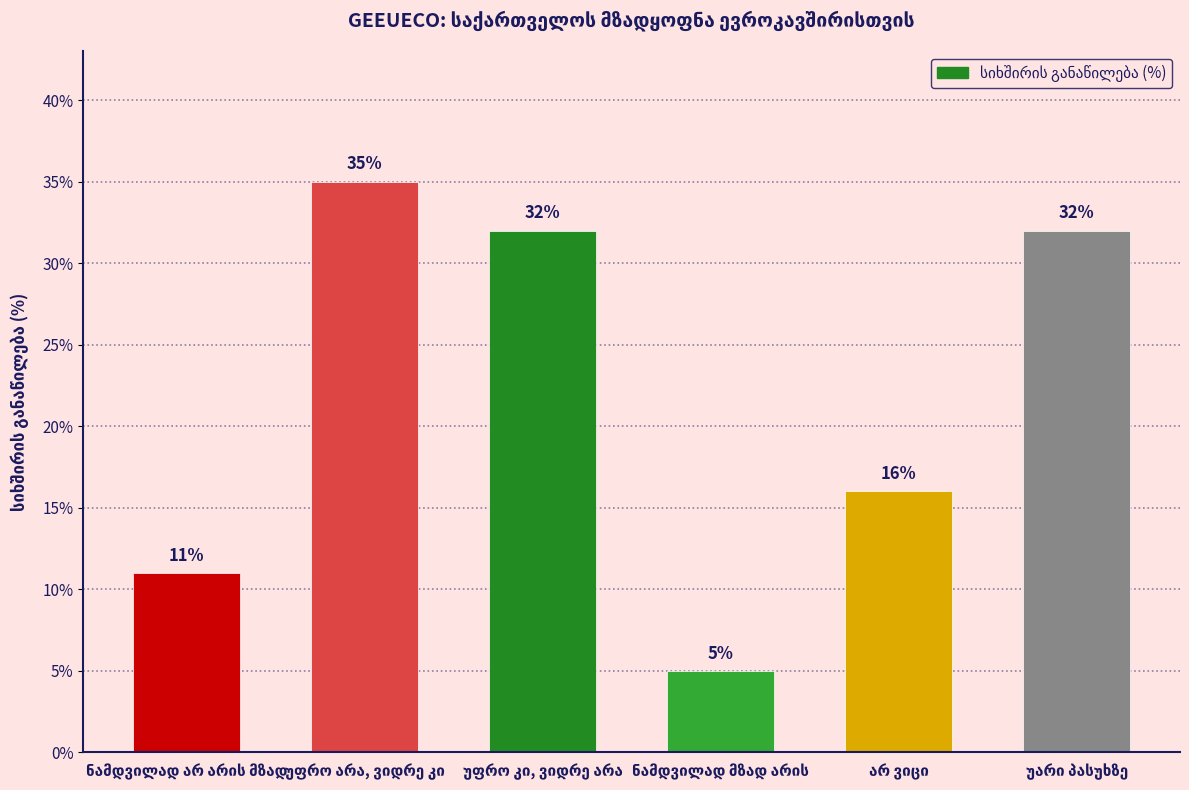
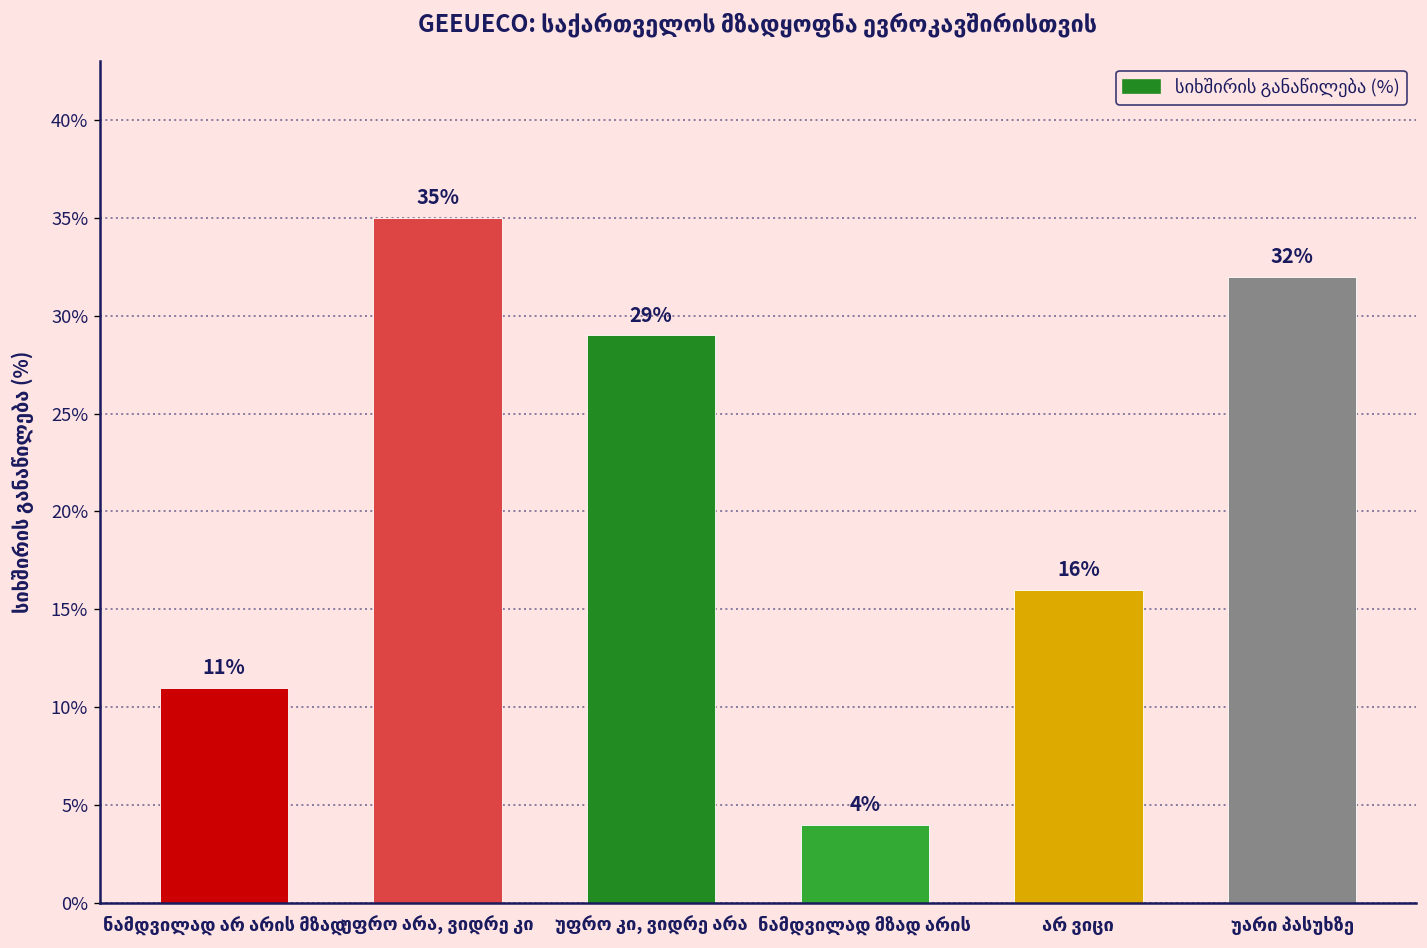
უფრო კი, ვიდრე არა: 32% -> 29%
ნამდვილად მზად არის: 5% -> 4%
